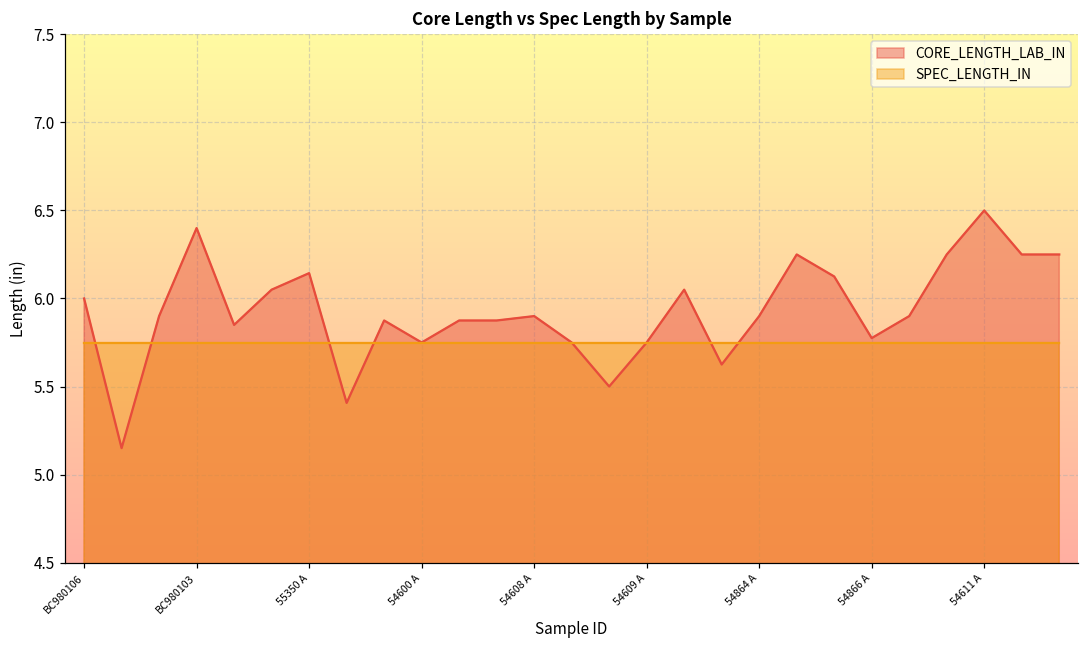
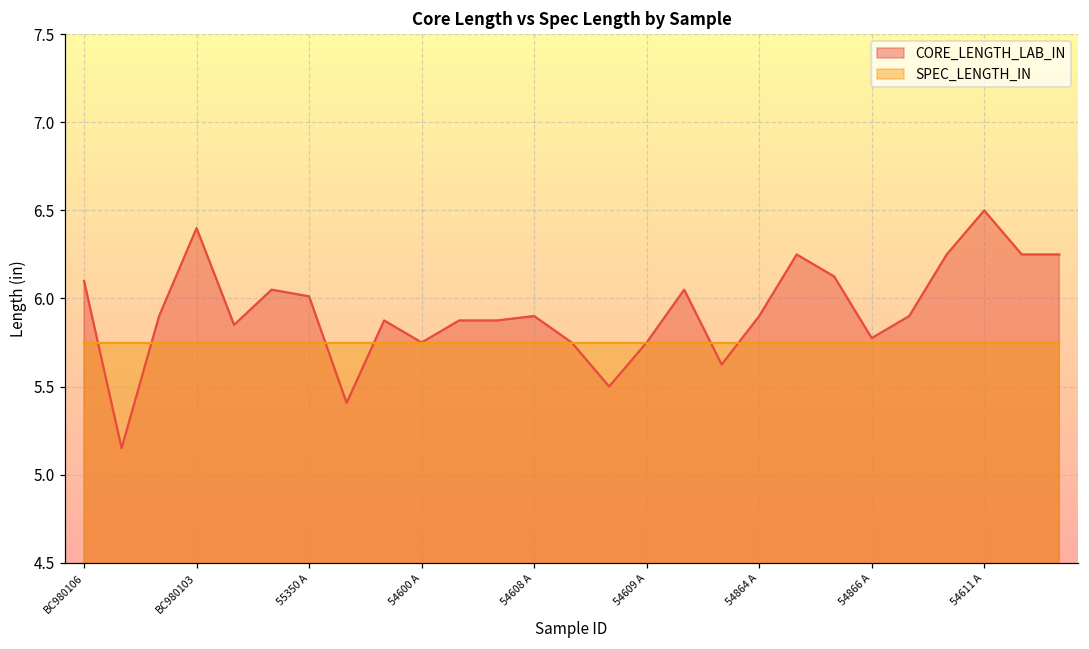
CORE_LENGTH_LAB_IN, BC980106: 6.0 -> 6.1
CORE_LENGTH_LAB_IN, 55350 A: 6.14 -> 6.01
